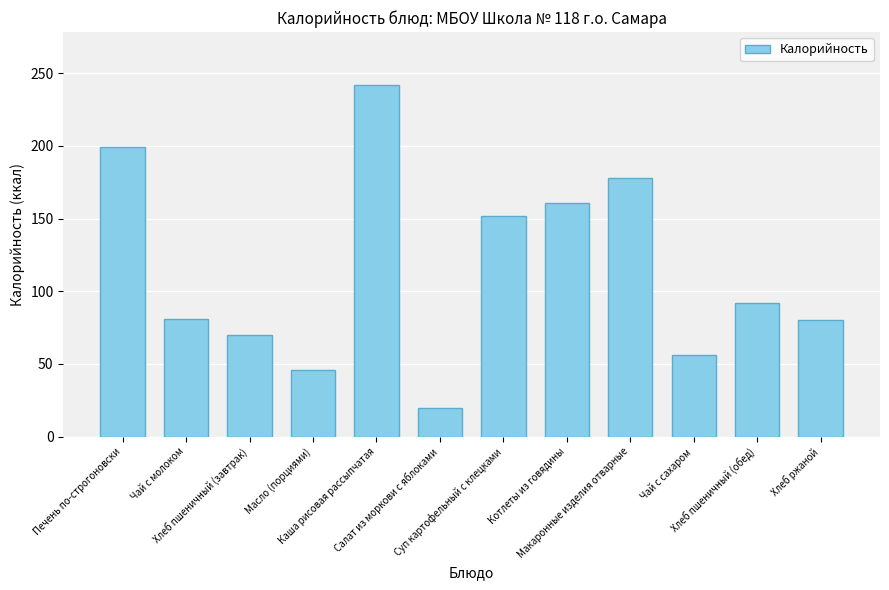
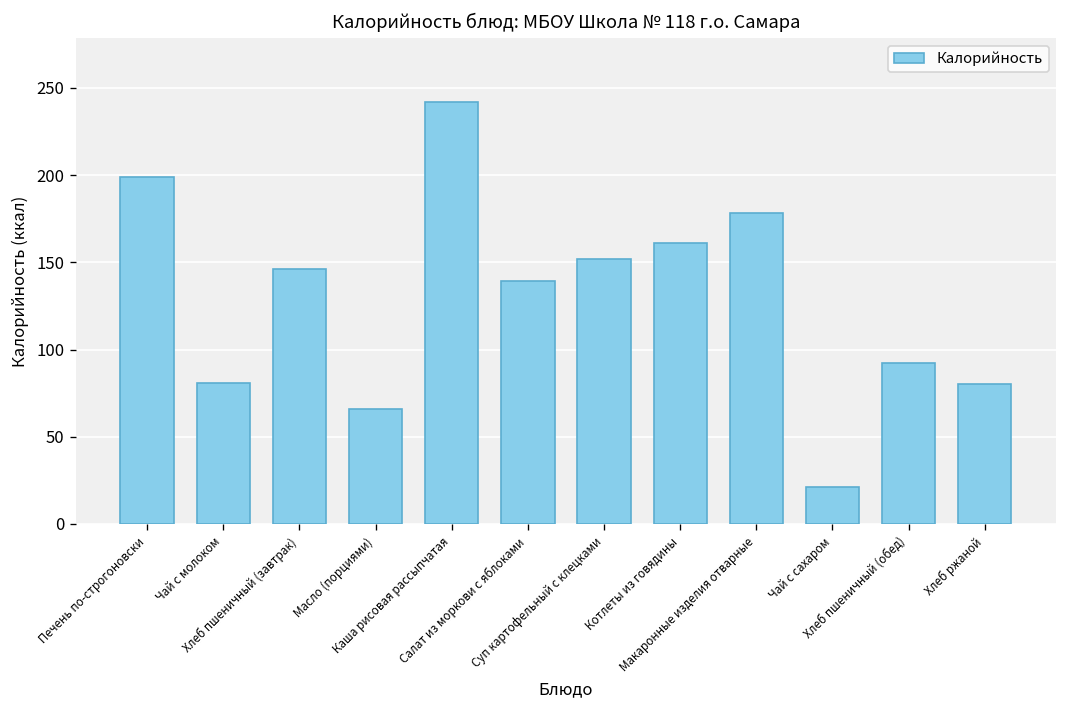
Хлеб пшеничный (завтрак): 70 -> 146
Масло (порциями): 46 -> 66
Салат из моркови с яблоками: 20 -> 139
Чай с сахаром: 56 -> 21
